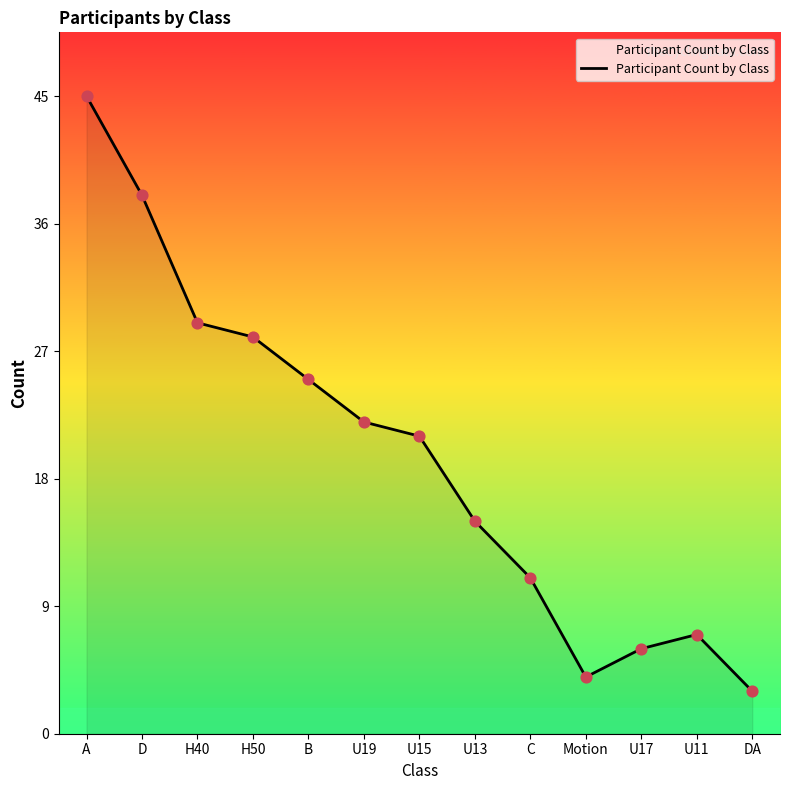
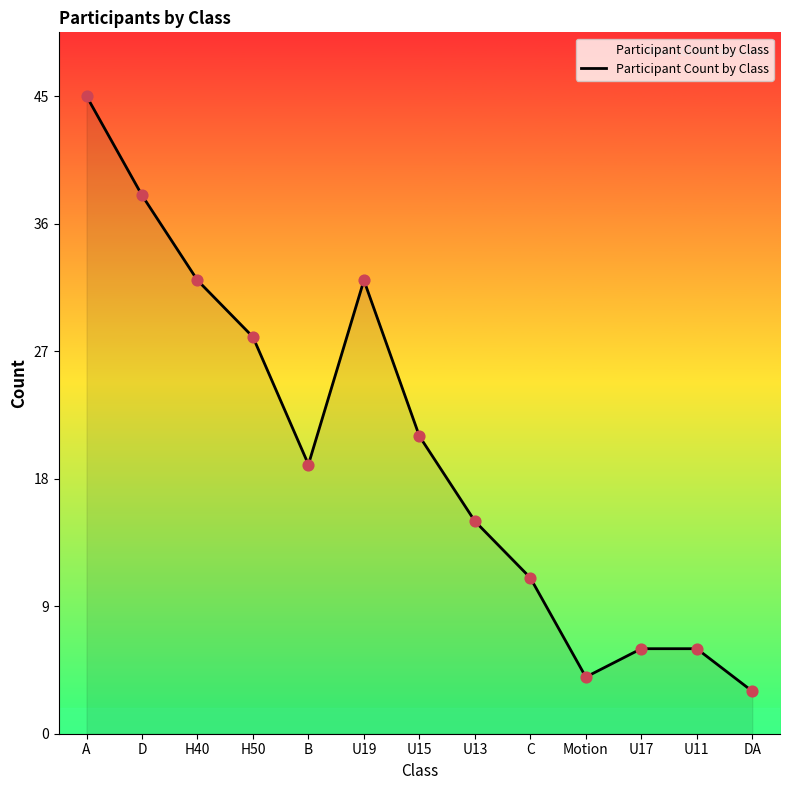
H40: 29 -> 32
B: 25 -> 19
U19: 22 -> 32
U11: 7 -> 6
